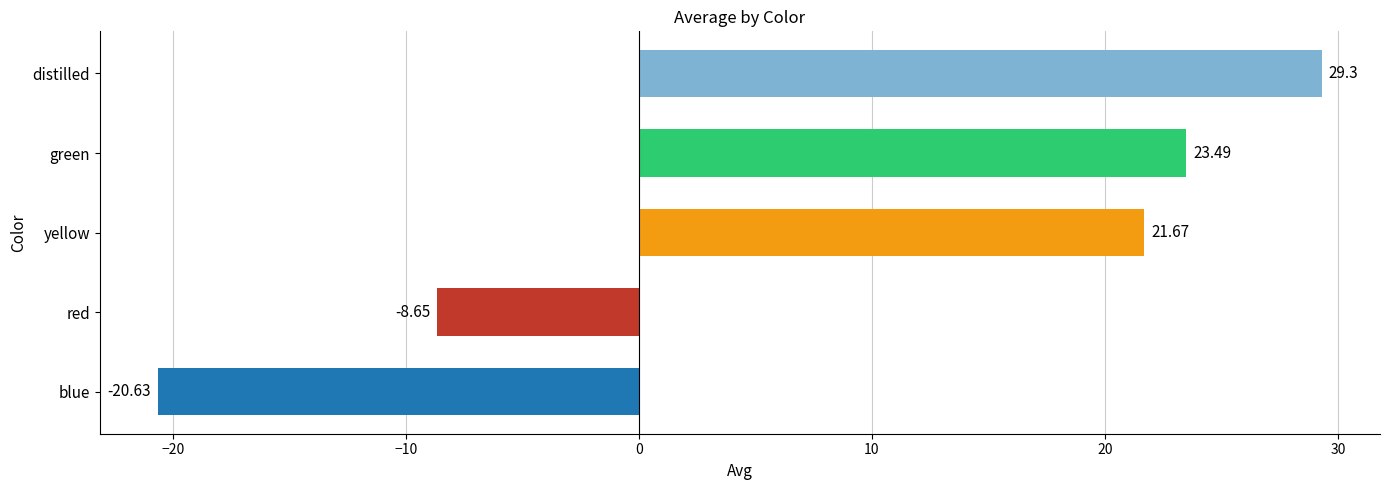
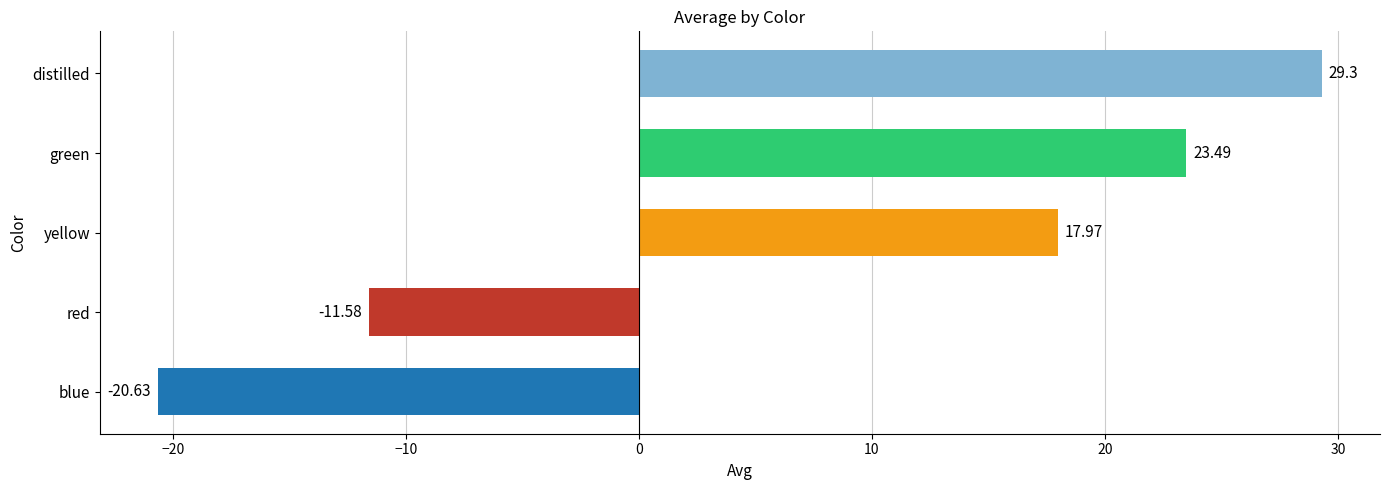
yellow: 21.67 -> 17.97
red: -8.65 -> -11.58
